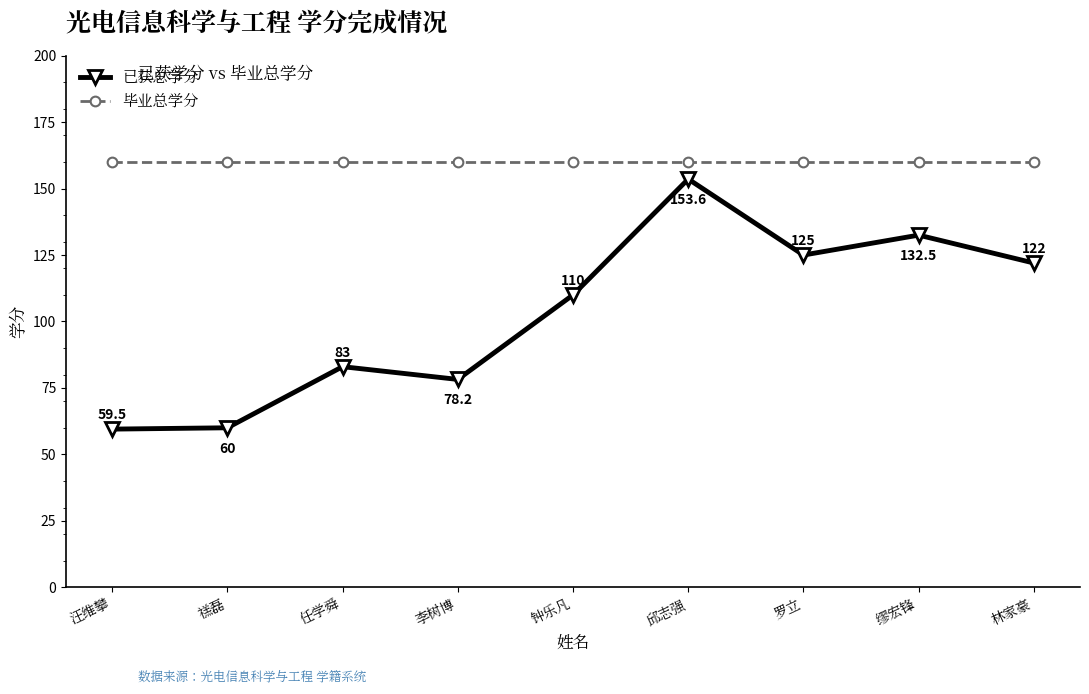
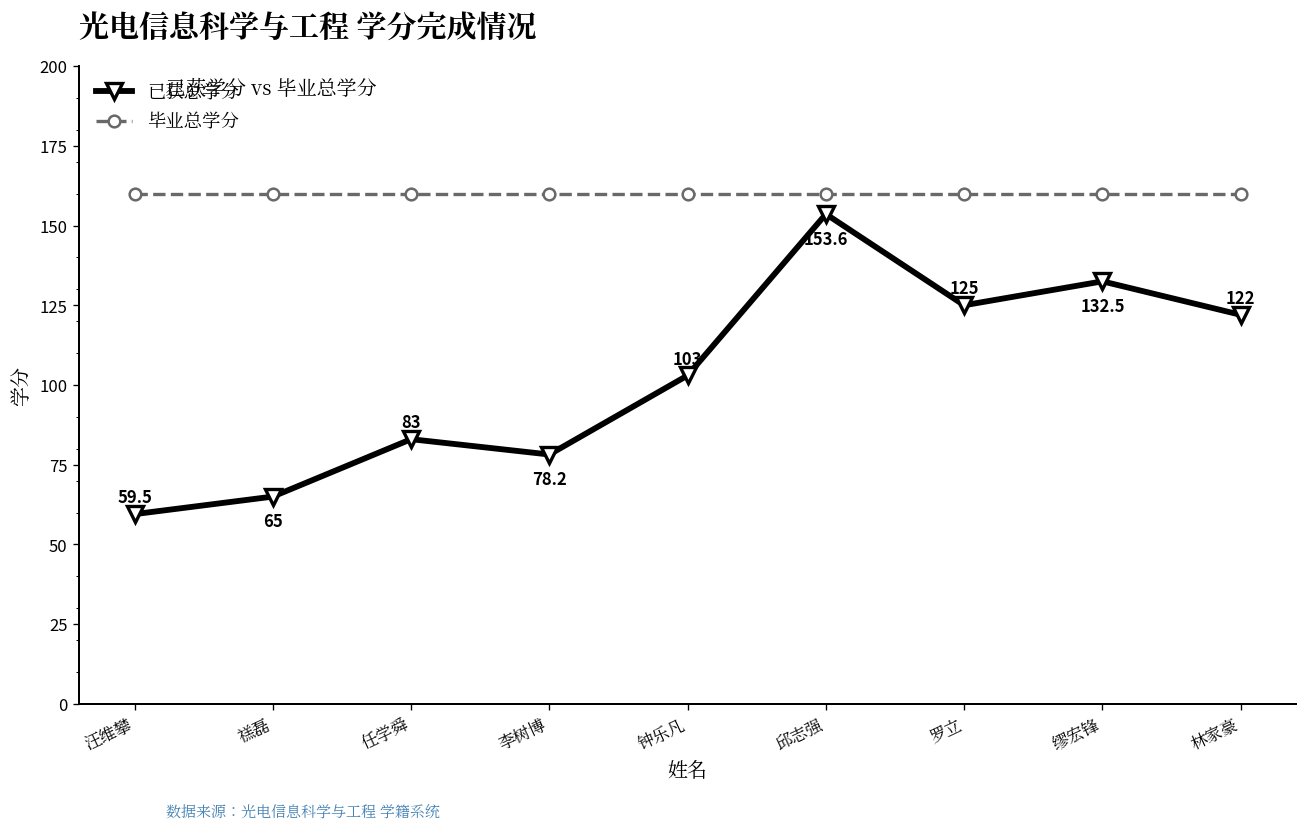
已获总学分, 禚磊: 60 -> 65
已获总学分, 钟乐凡: 110 -> 103
